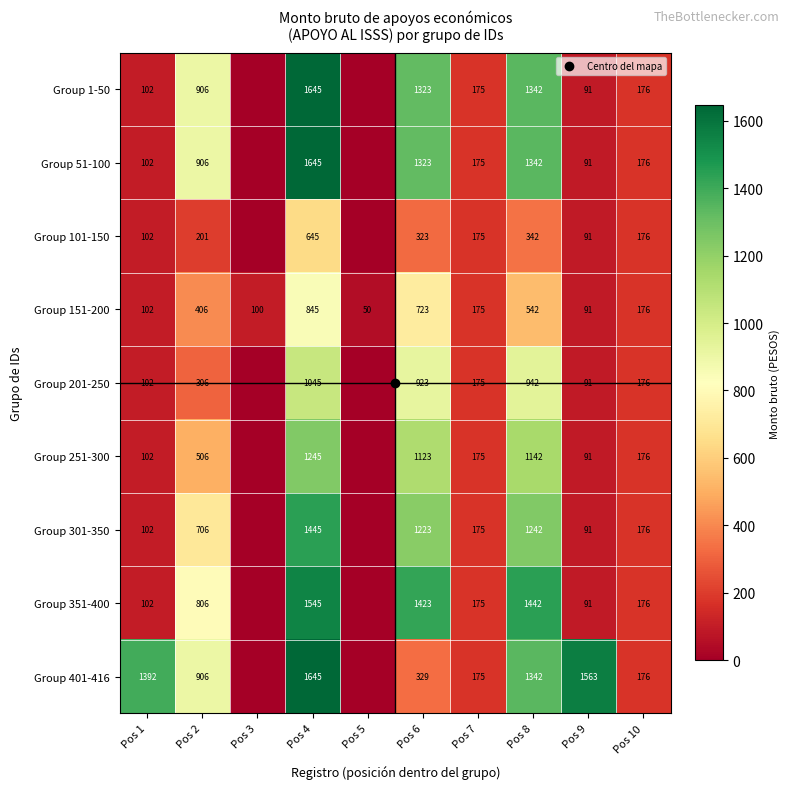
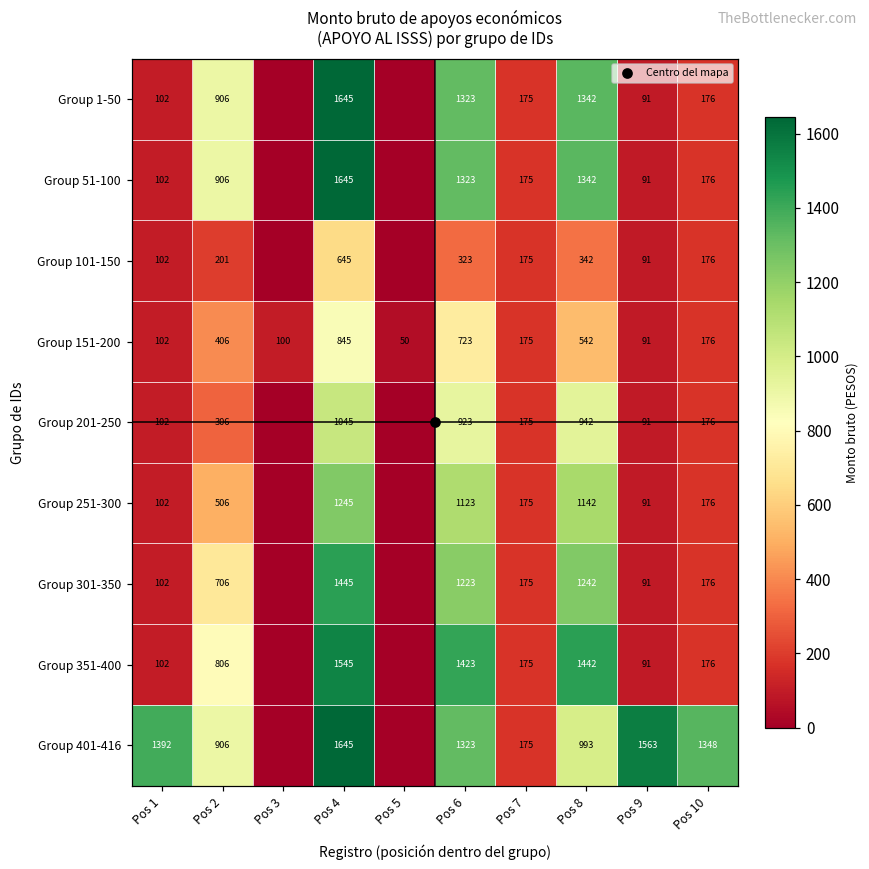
Group 401-416, Pos 6: 329 -> 1323
Group 401-416, Pos 8: 1342 -> 993
Group 401-416, Pos 10: 176 -> 1348
